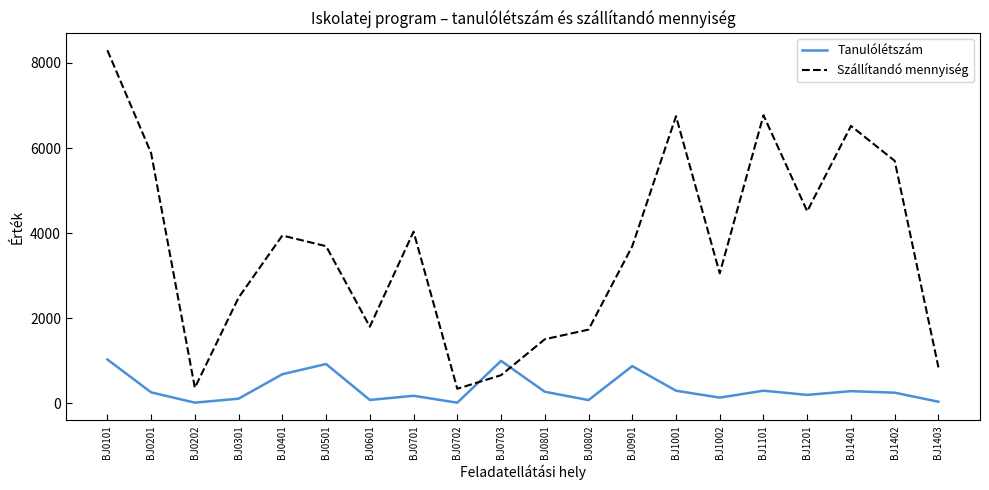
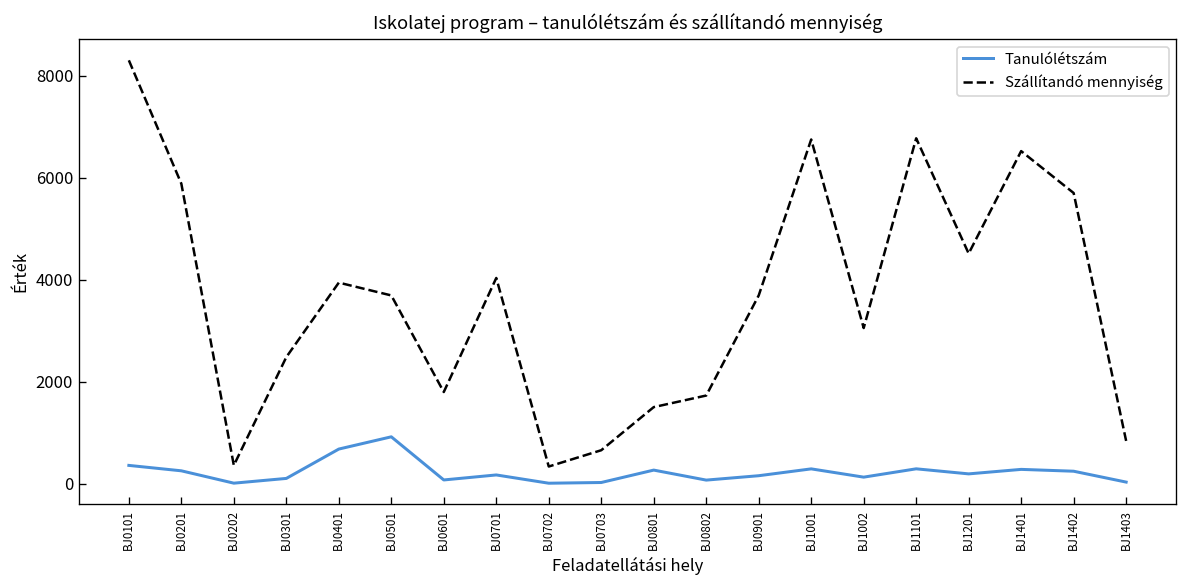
Tanulólétszám, BJ0101: 1000 -> 400
Tanulólétszám, BJ0703: 1000 -> 0
Tanulólétszám, BJ0901: 900 -> 200
